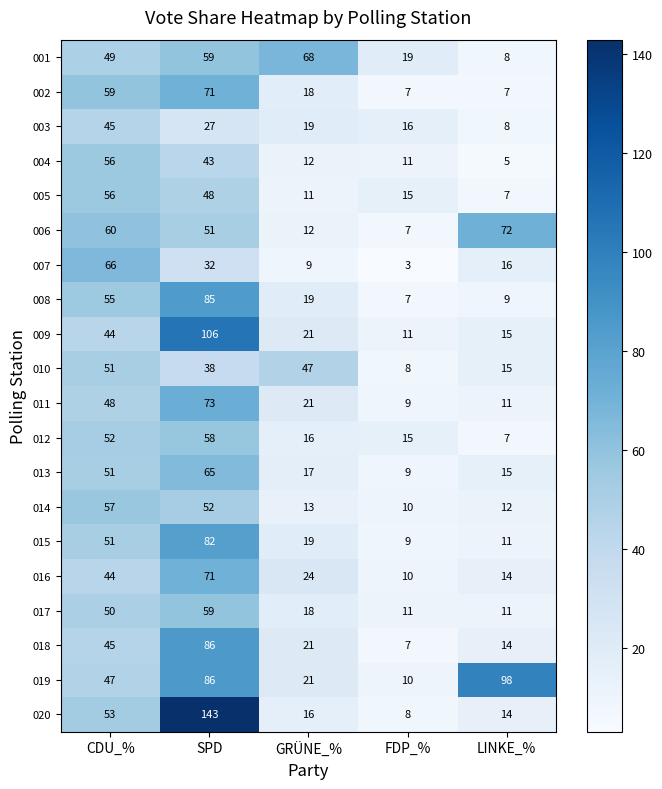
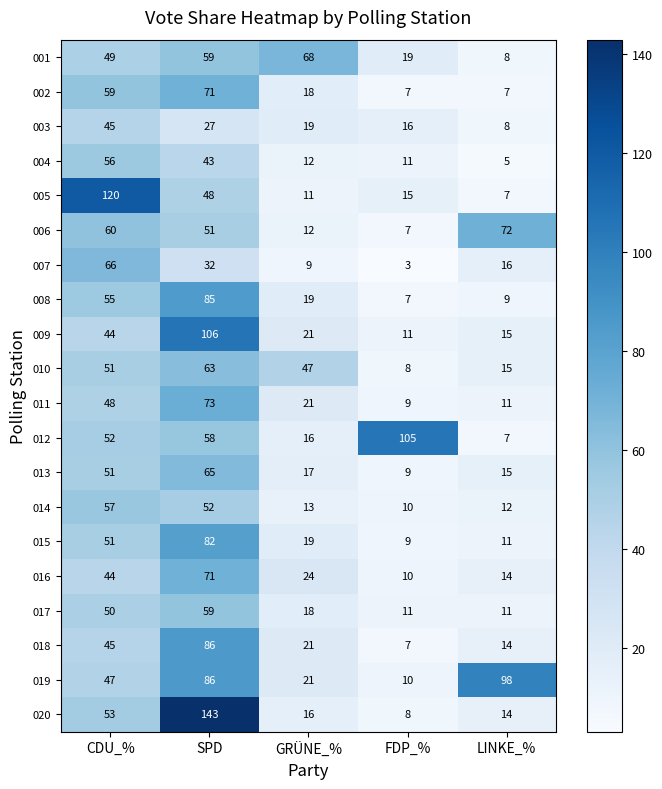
005, CDU_%: 56 -> 120
010, SPD: 38 -> 63
012, FDP_%: 15 -> 105
